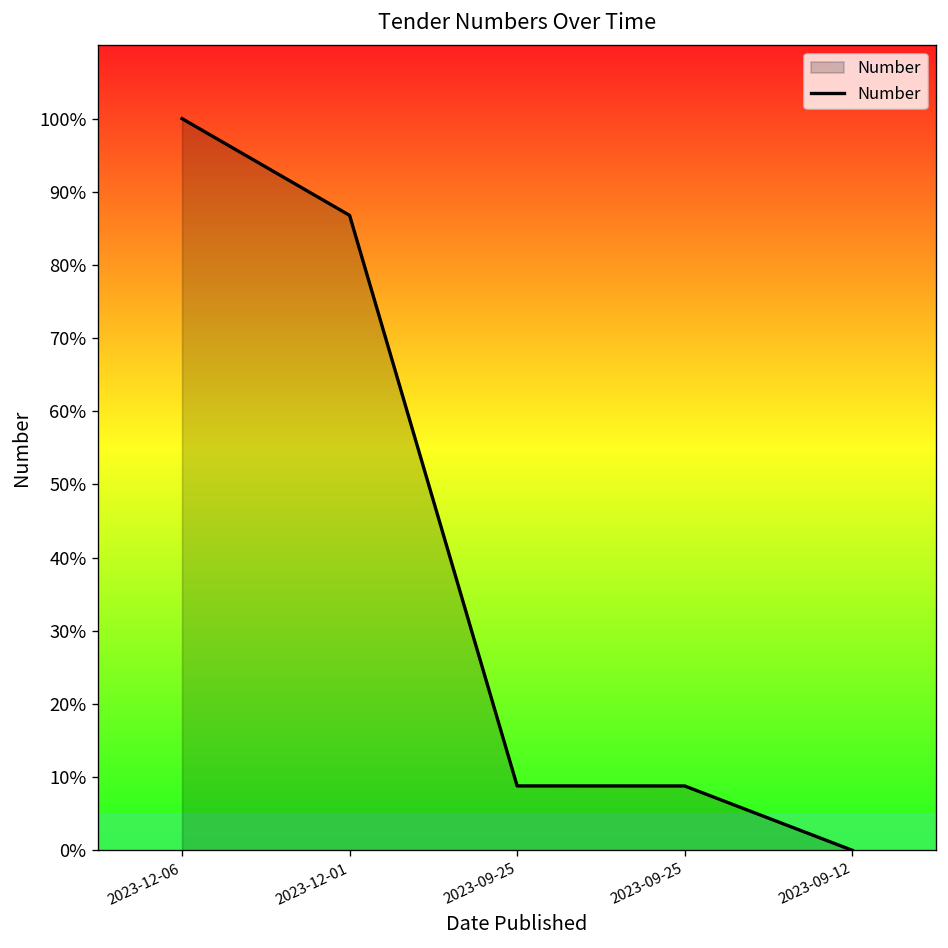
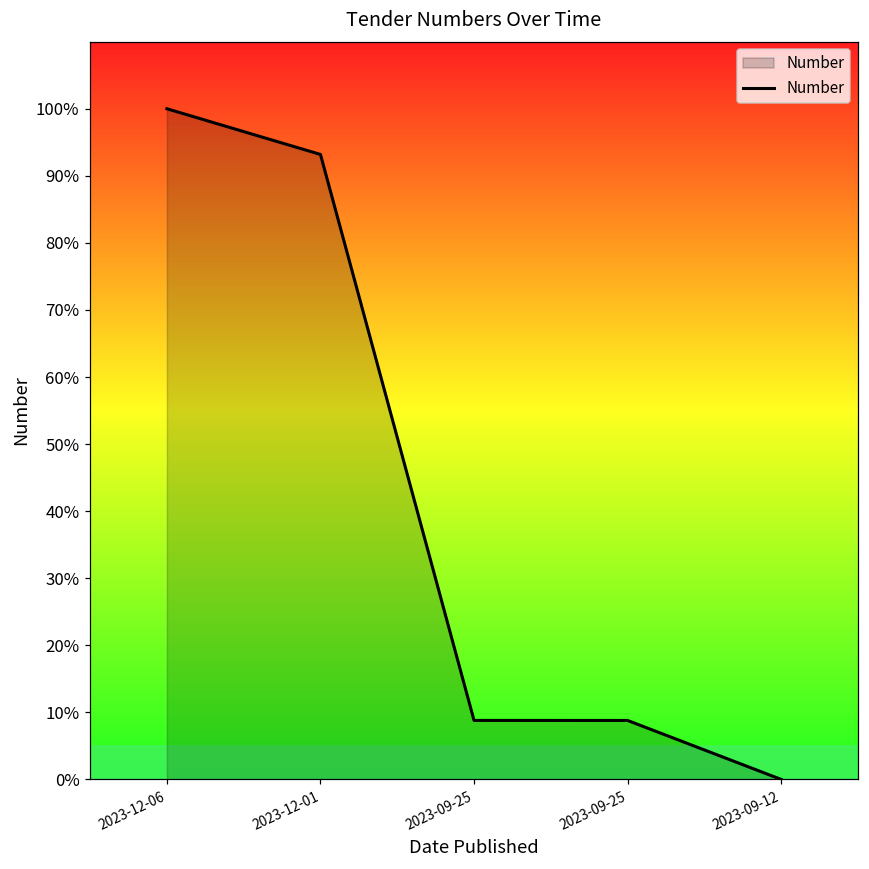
2023-12-01: 87% -> 93%
